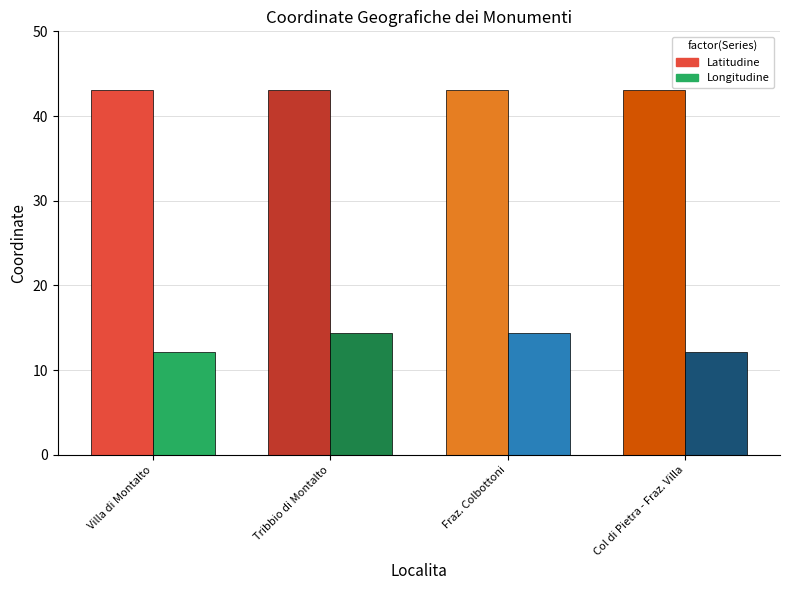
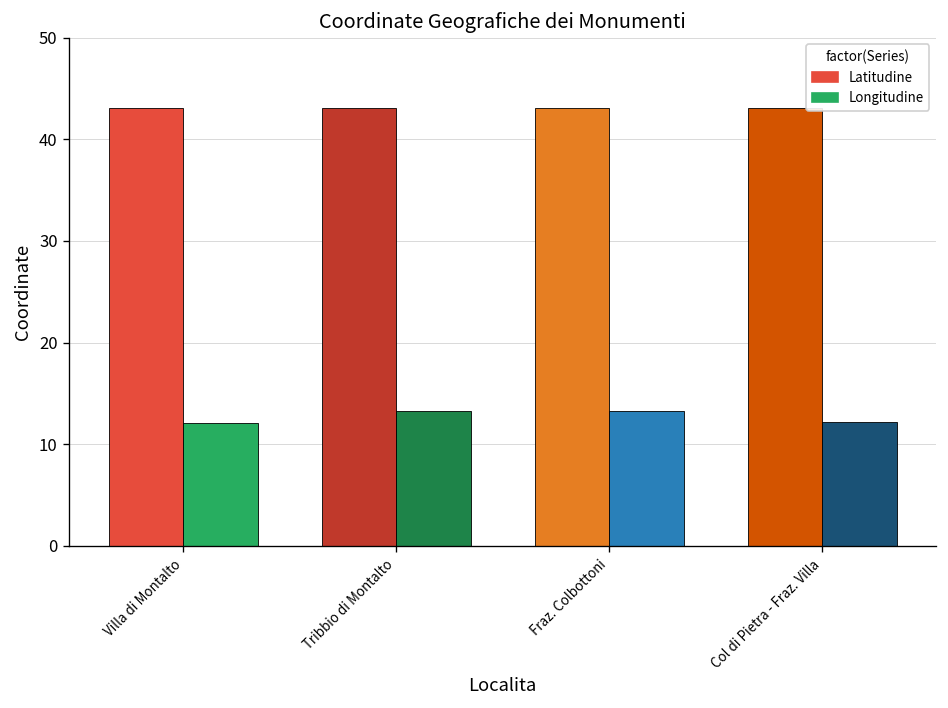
Longitudine, Tribbio di Montalto: 14 -> 13
Longitudine, Fraz. Colbottoni: 14 -> 13
